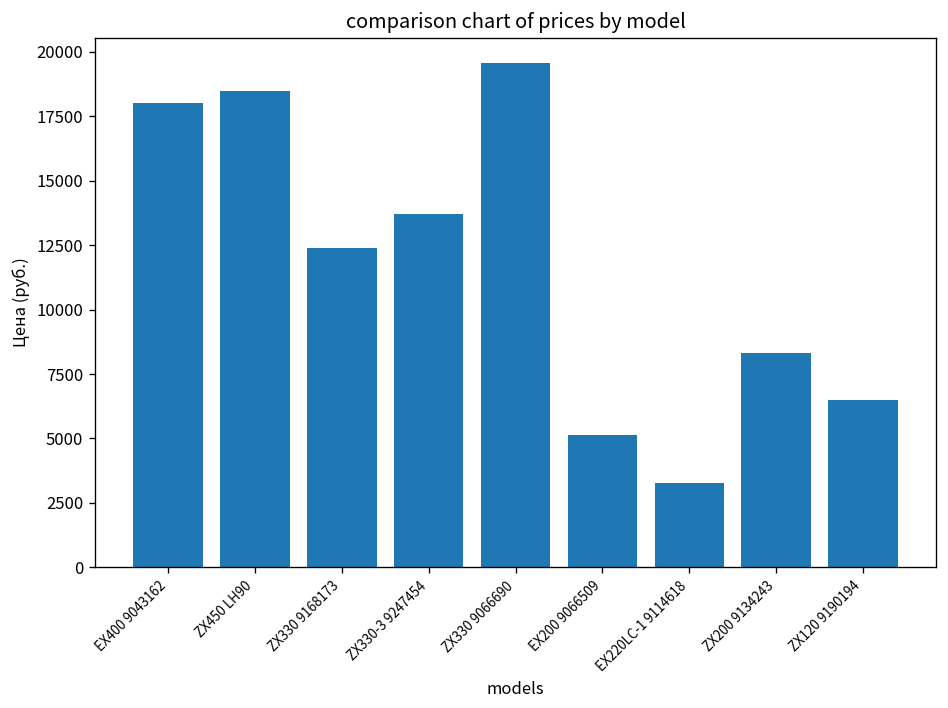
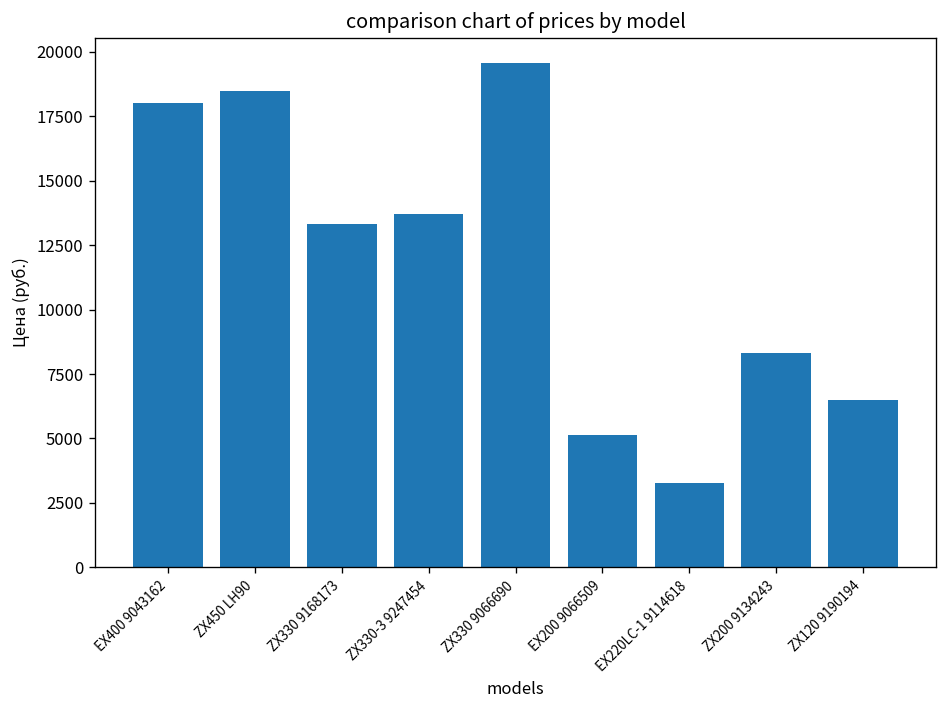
ZX330 9168173: 12400 -> 13300
